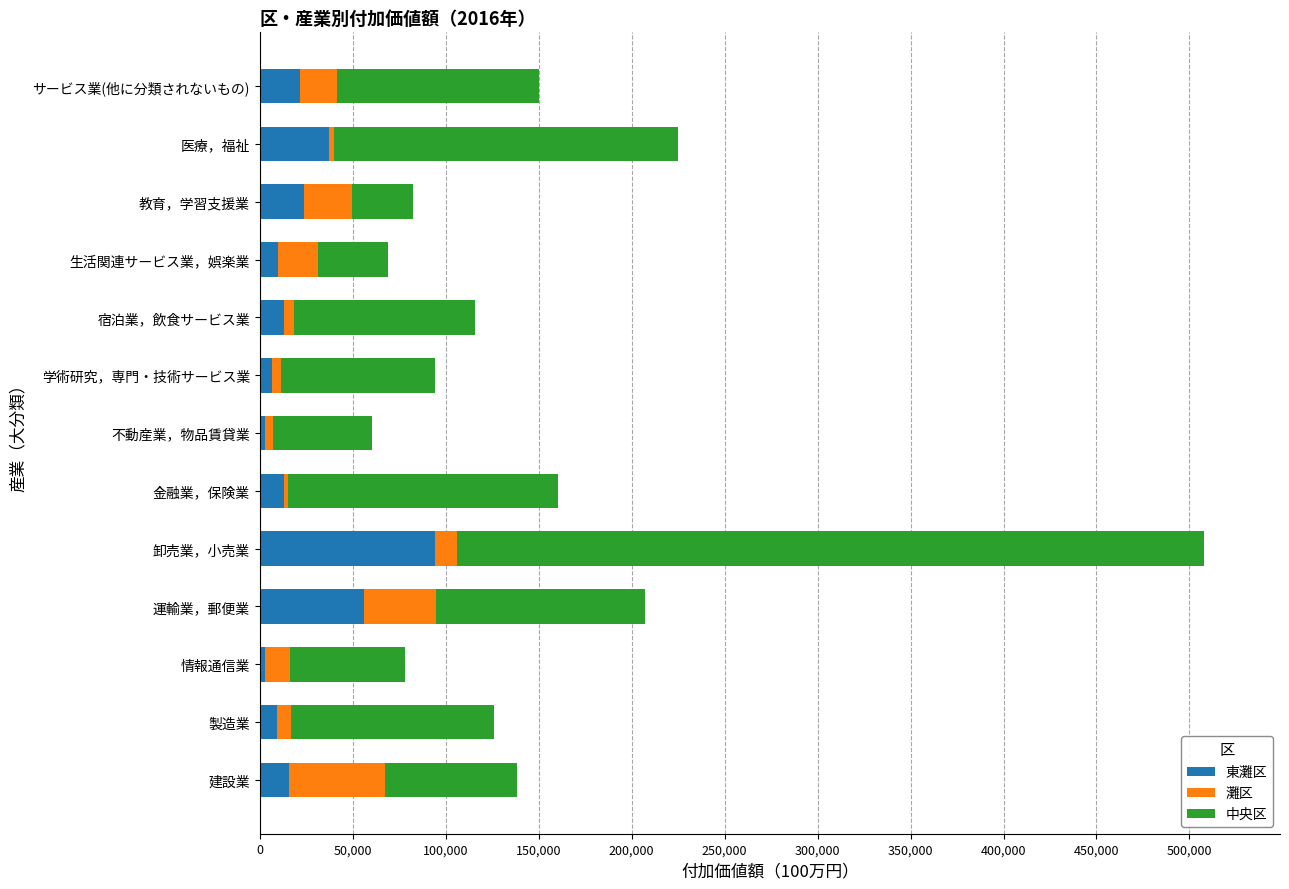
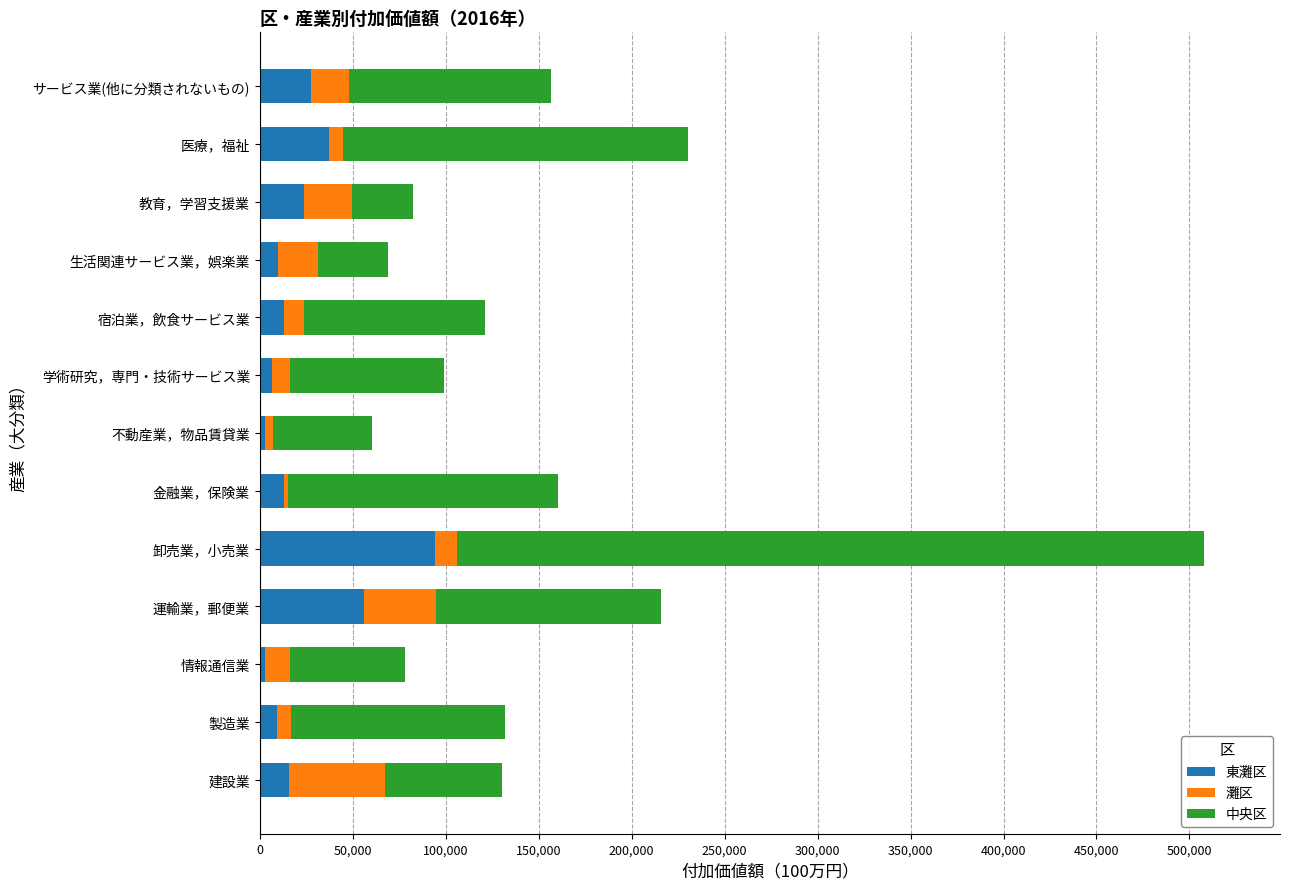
東灘区, サービス業(他に分類されないもの): 22,000 -> 28,000
灘区, 医療，福祉: 3,000 -> 8,000
灘区, 宿泊業，飲食サービス業: 5,000 -> 11,000
灘区, 学術研究，専門・技術サービス業: 5,000 -> 10,000
中央区, 運輸業，郵便業: 112,000 -> 121,000
中央区, 製造業: 109,000 -> 115,000
中央区, 建設業: 71,000 -> 63,000
